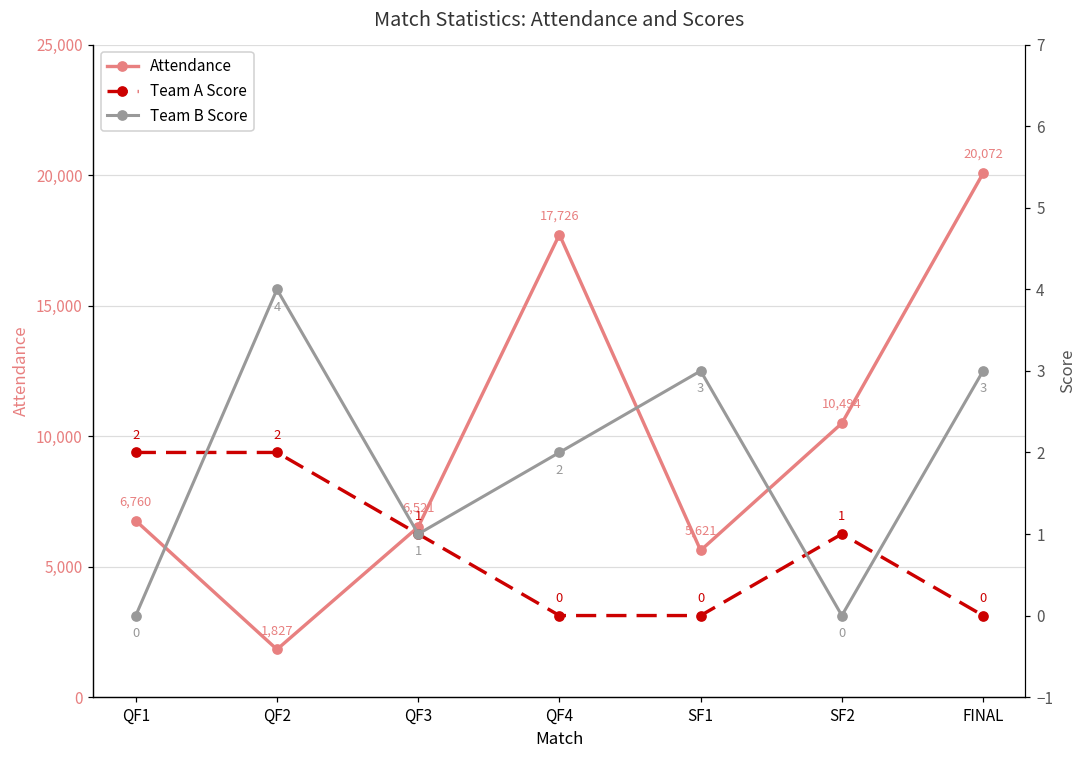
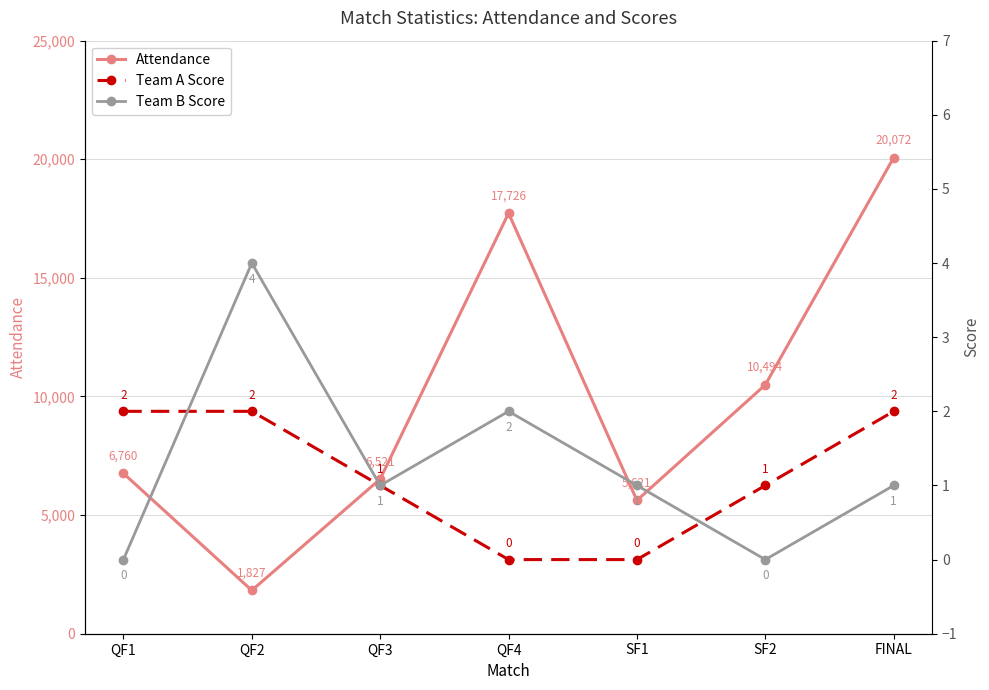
Team B Score, SF1: 3 -> 1
Team A Score, FINAL: 0 -> 2
Team B Score, FINAL: 3 -> 1
